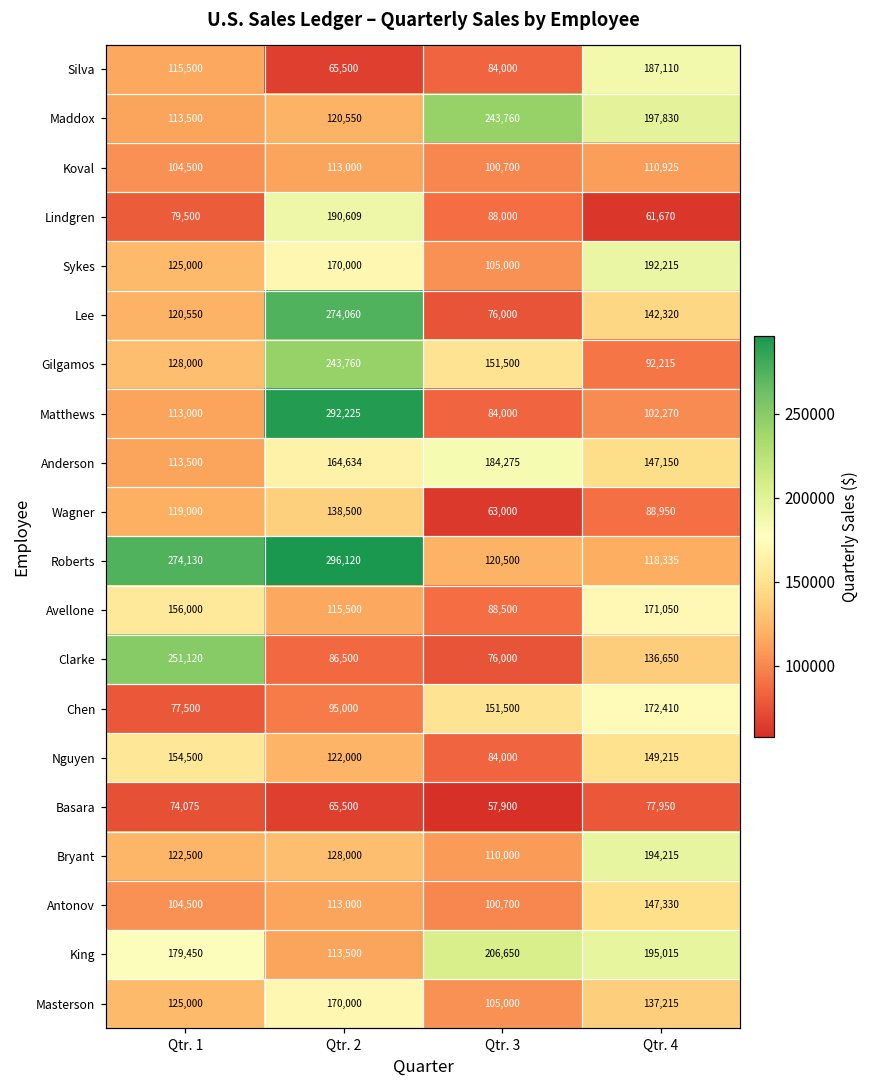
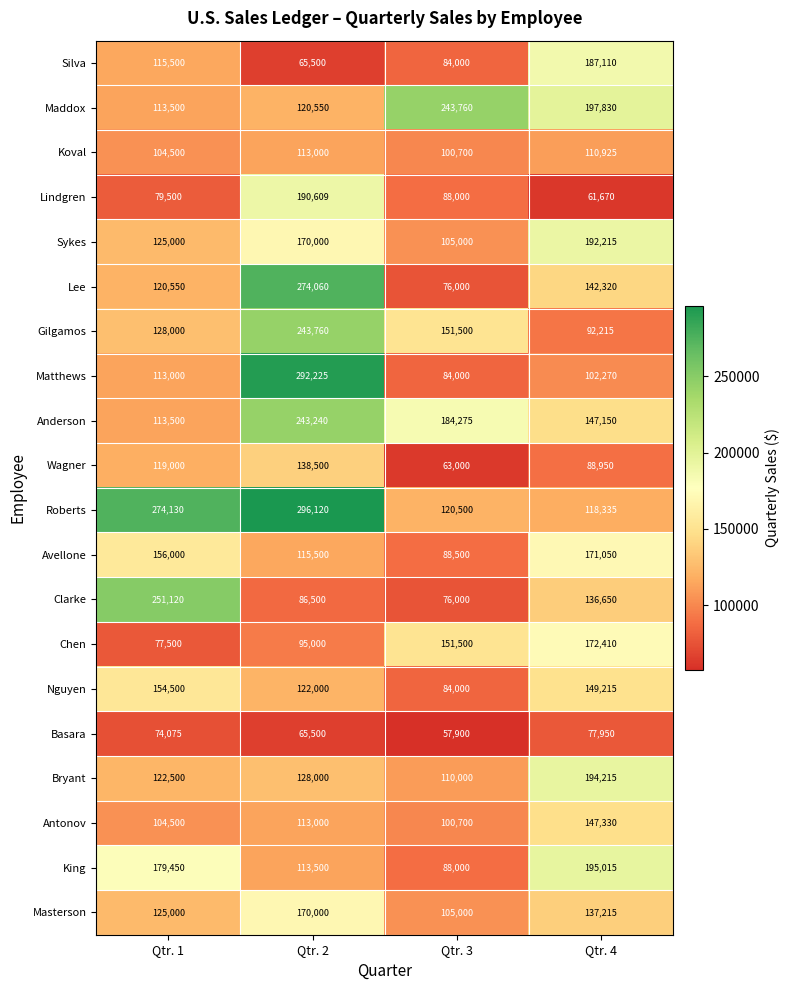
Anderson, Qtr. 2: 164,634 -> 243,240
King, Qtr. 3: 206,650 -> 88,000
